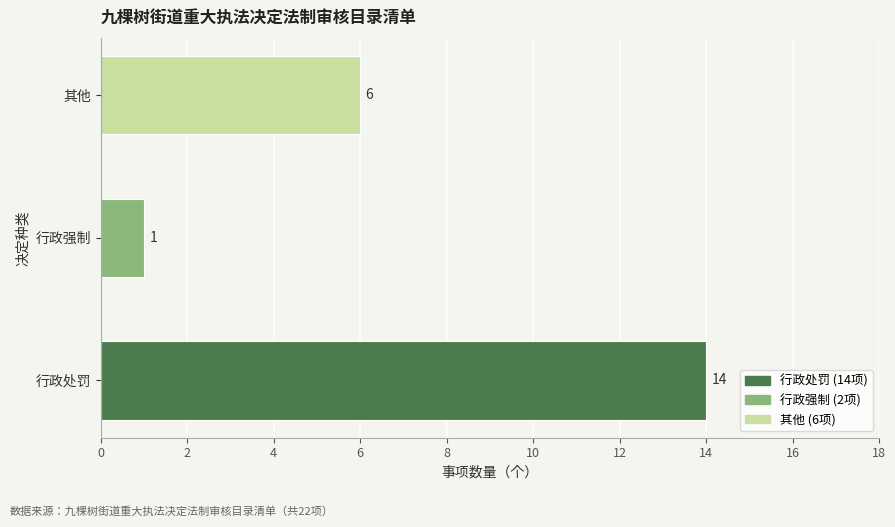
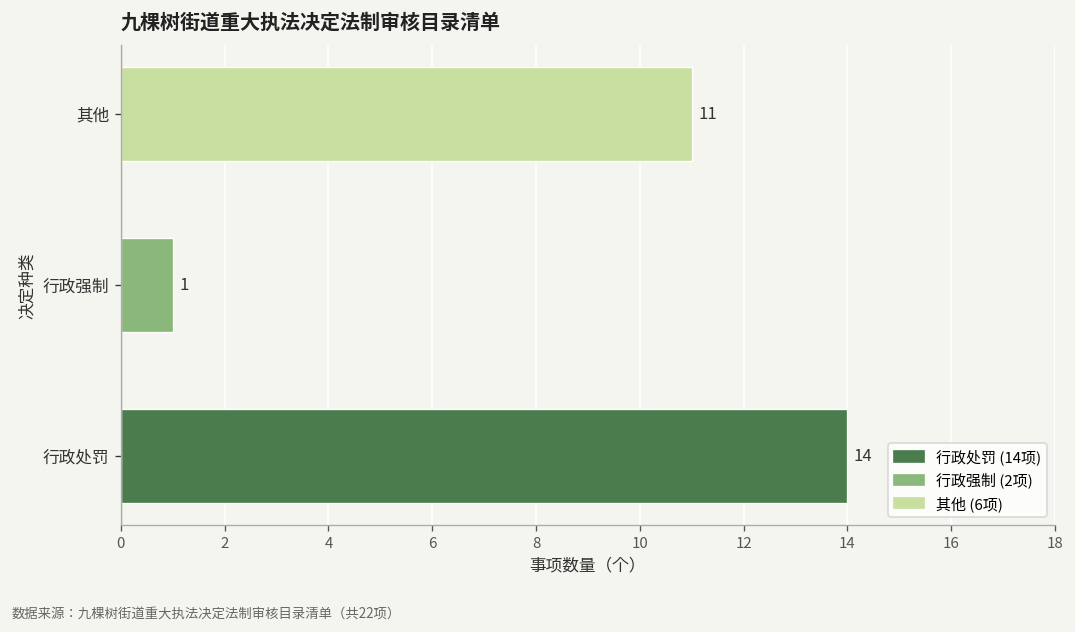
其他: 6 -> 11
